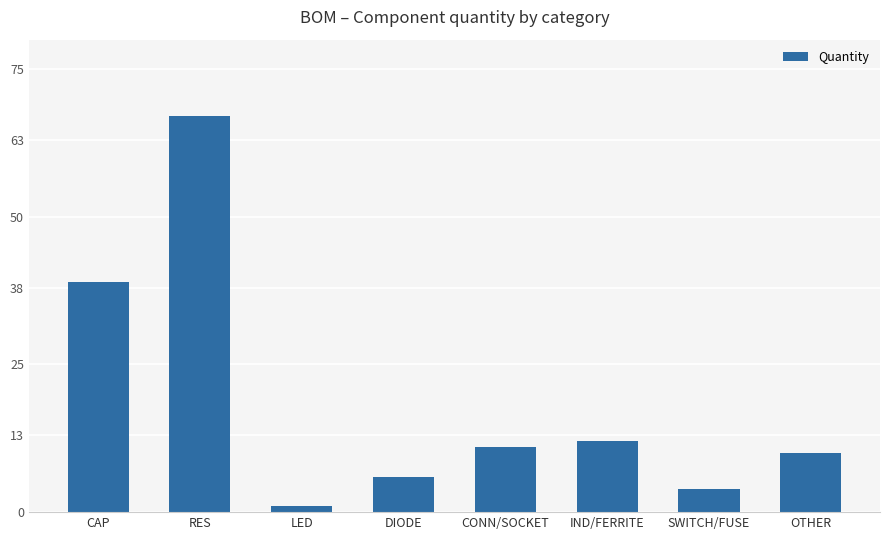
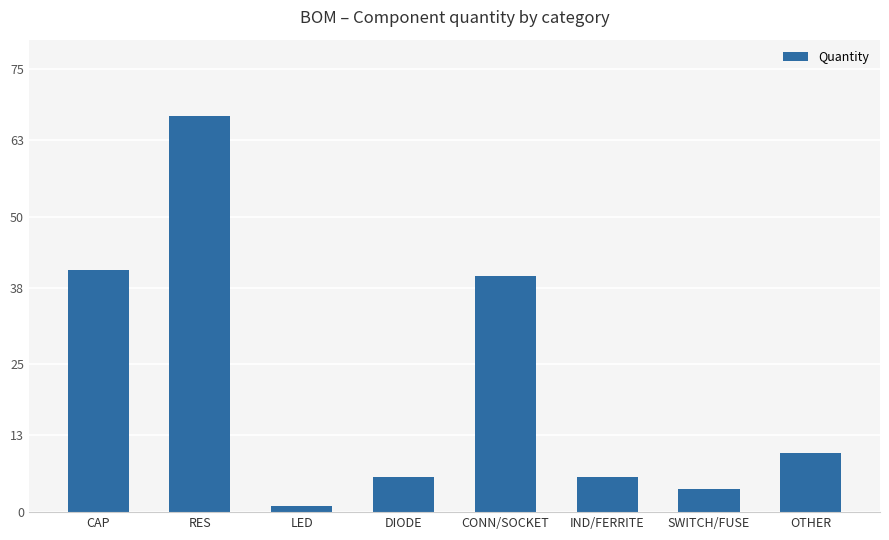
CAP: 39 -> 41
CONN/SOCKET: 11 -> 40
IND/FERRITE: 12 -> 6
